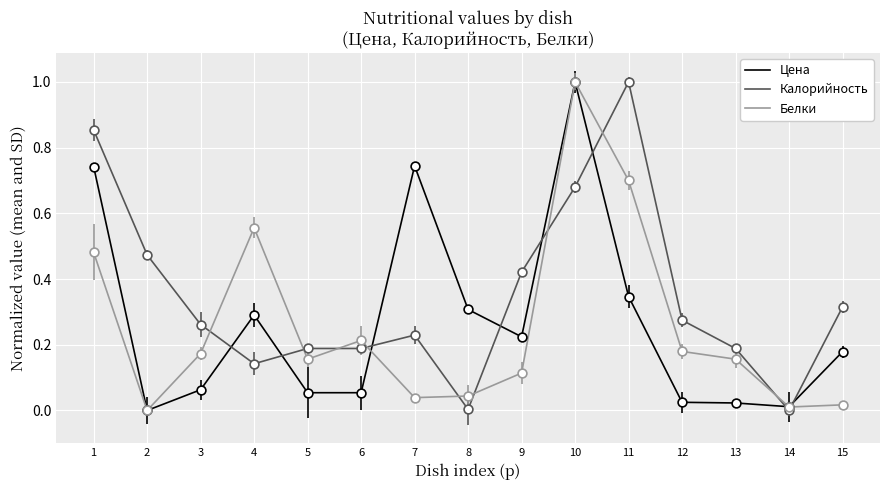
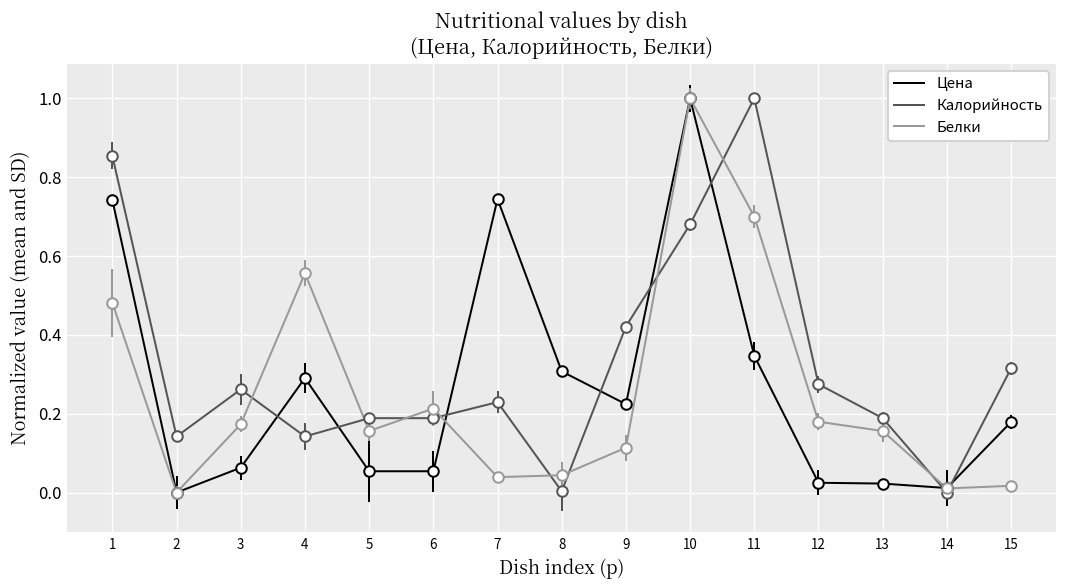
Калорийность, 2: 0.47 -> 0.14
